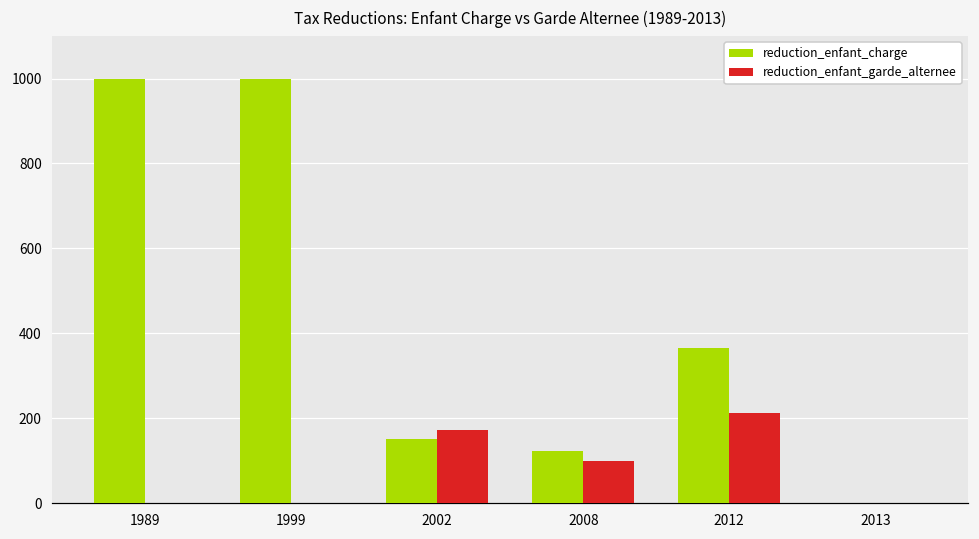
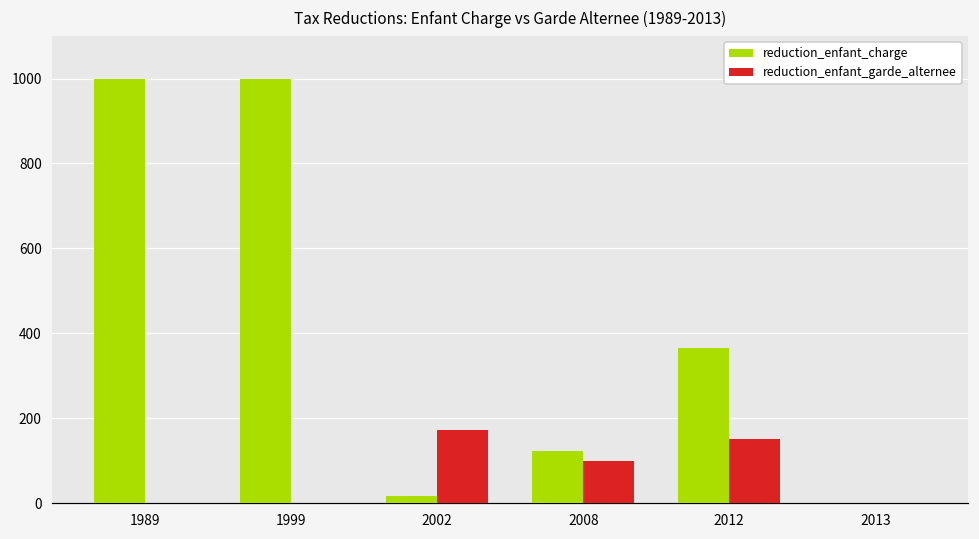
reduction_enfant_charge, 2002: 150 -> 20
reduction_enfant_garde_alternee, 2012: 210 -> 150
